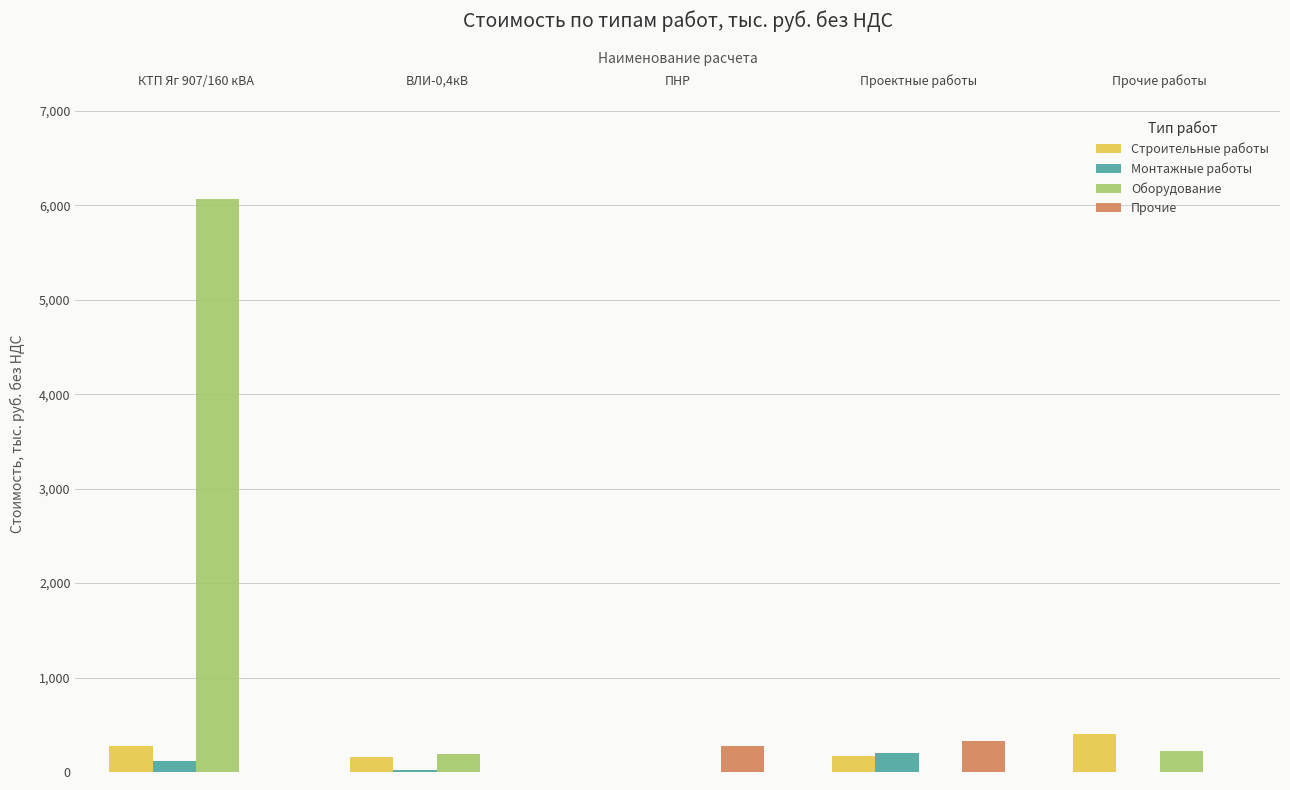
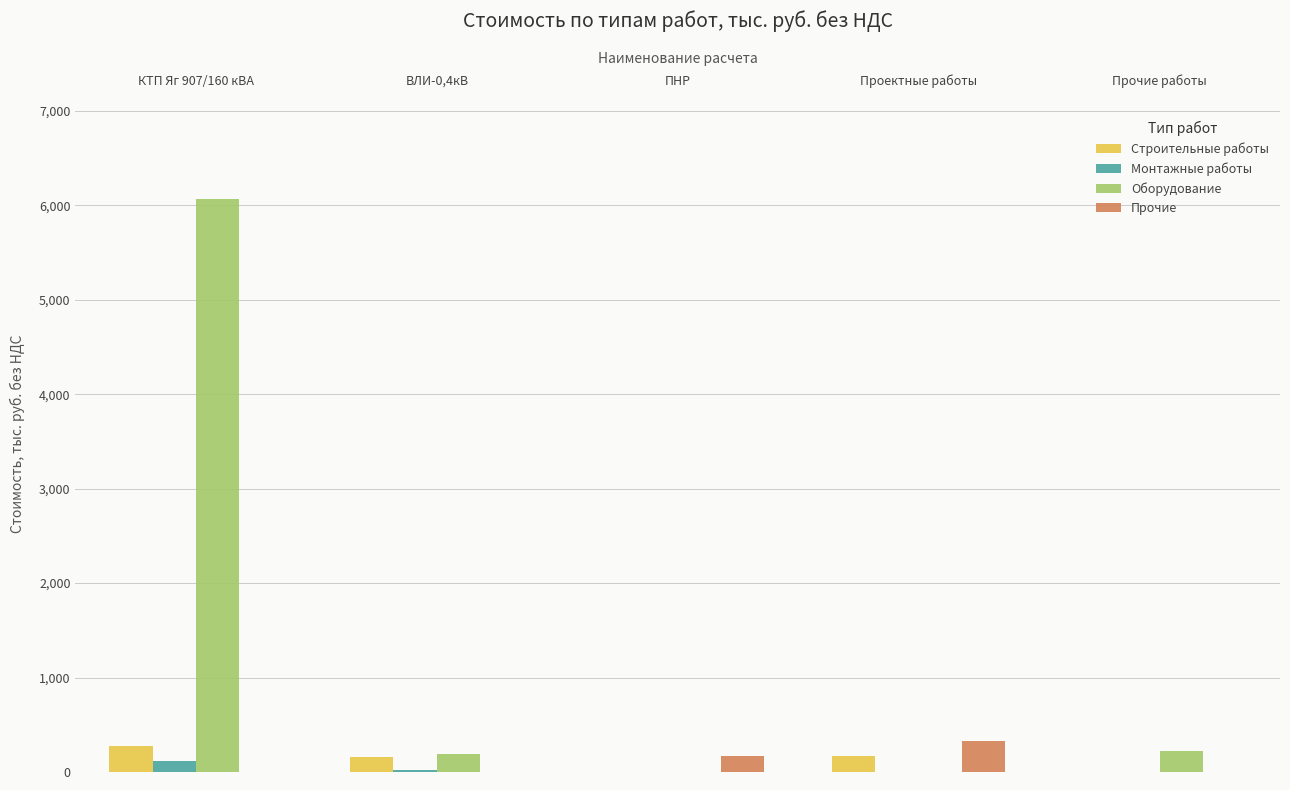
Прочие, ПНР: 300 -> 200
Монтажные работы, Проектные работы: 200 -> 0
Строительные работы, Прочие работы: 400 -> 0
